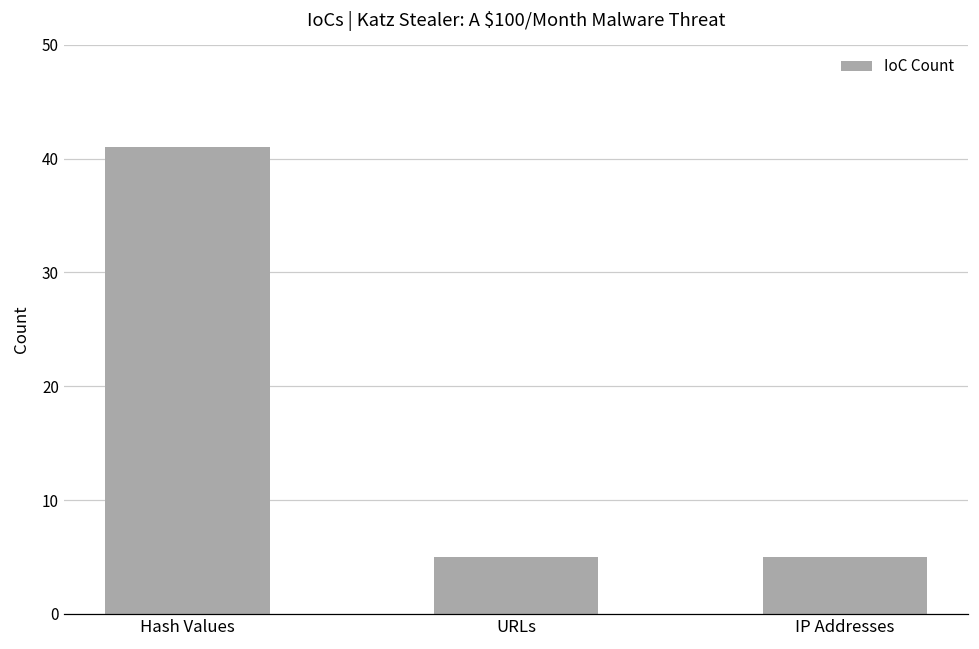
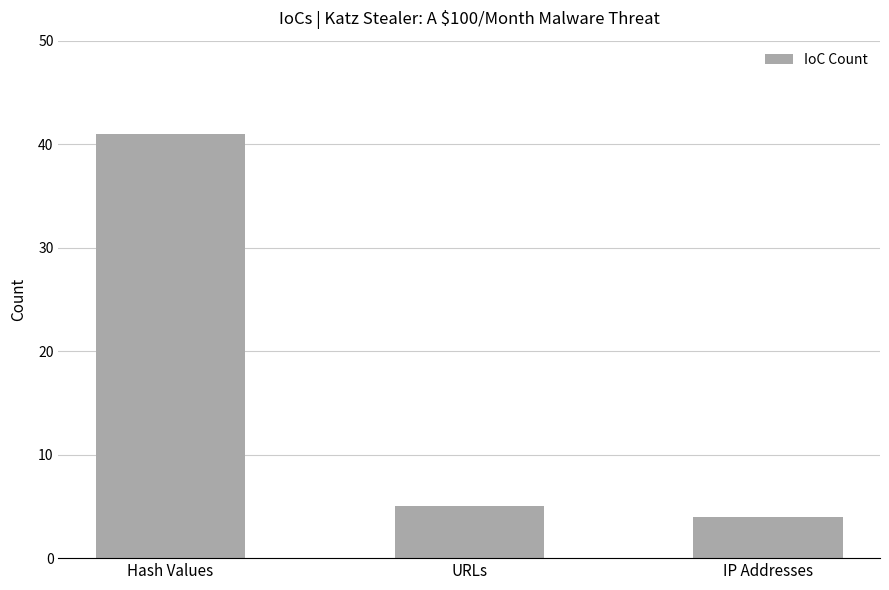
IP Addresses: 5 -> 4
